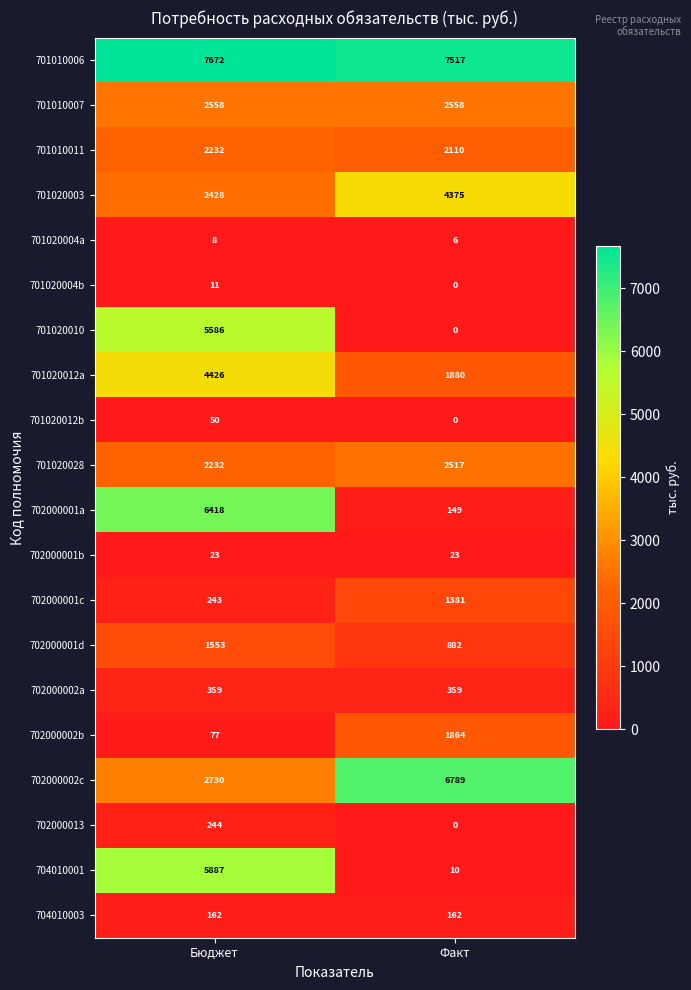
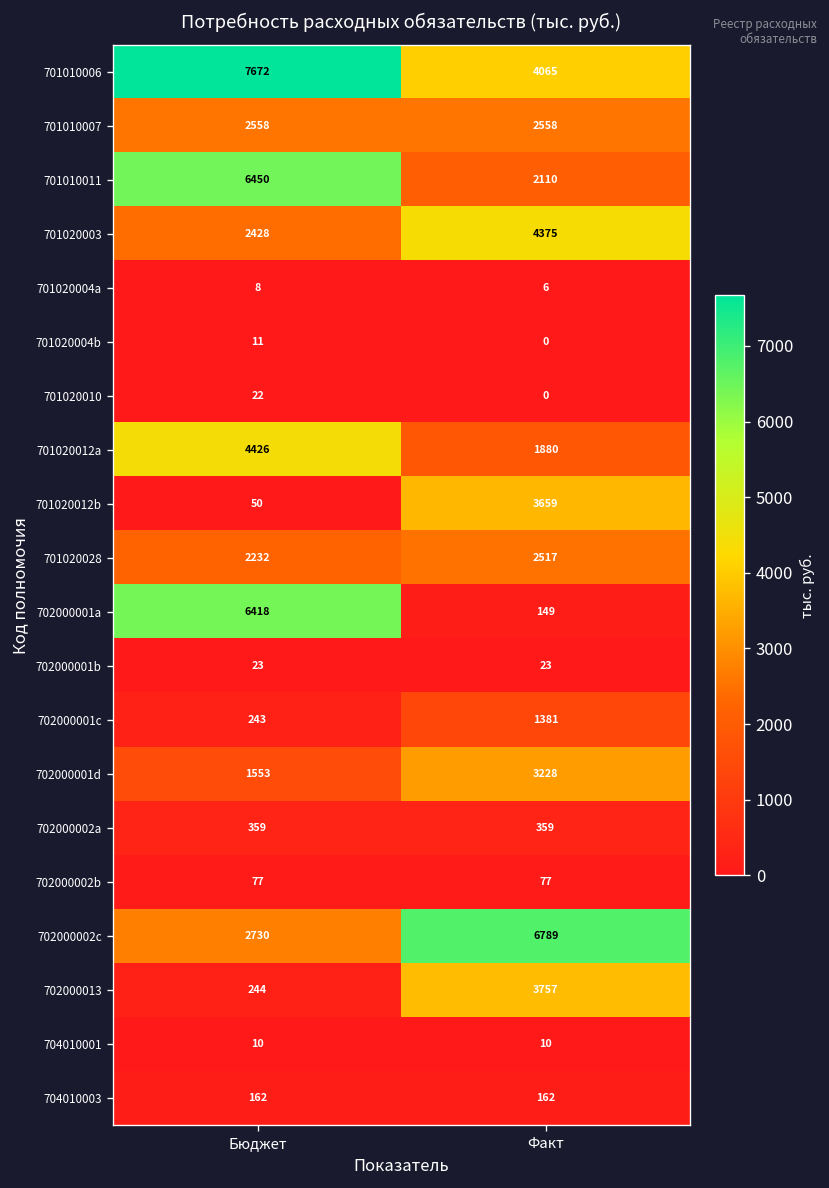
701010006, Факт: 7517 -> 4065
701010011, Бюджет: 2232 -> 6450
701020010, Бюджет: 5586 -> 22
701020012b, Факт: 0 -> 3659
702000001d, Факт: 882 -> 3228
702000002b, Факт: 1864 -> 77
702000013, Факт: 0 -> 3757
704010001, Бюджет: 5887 -> 10
